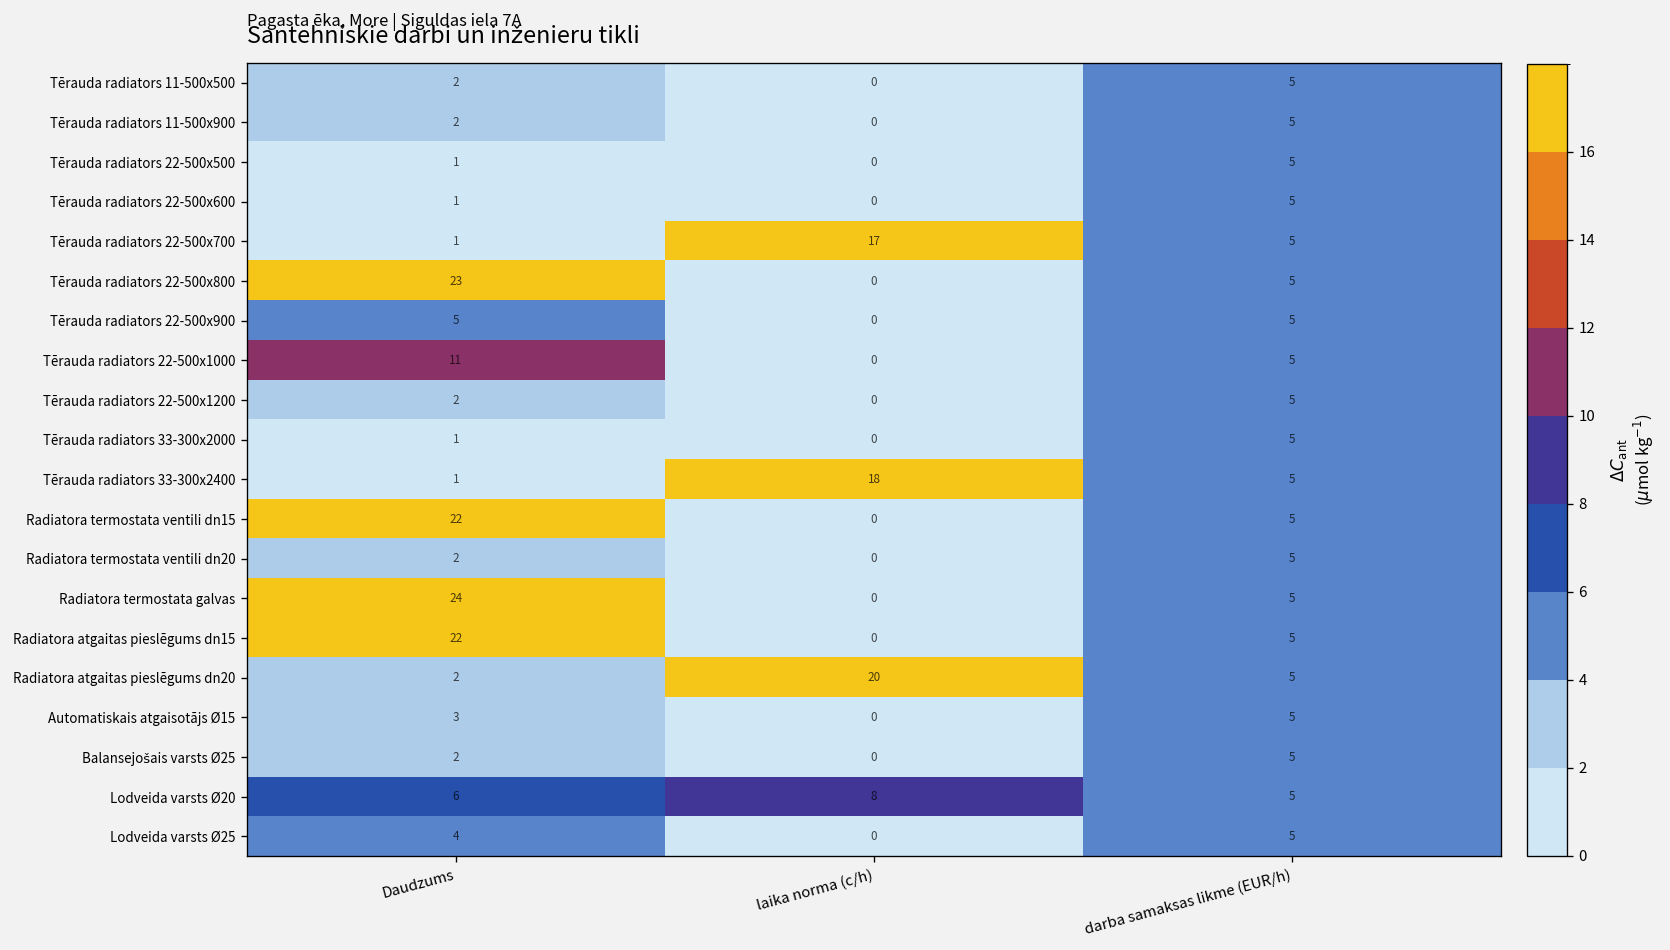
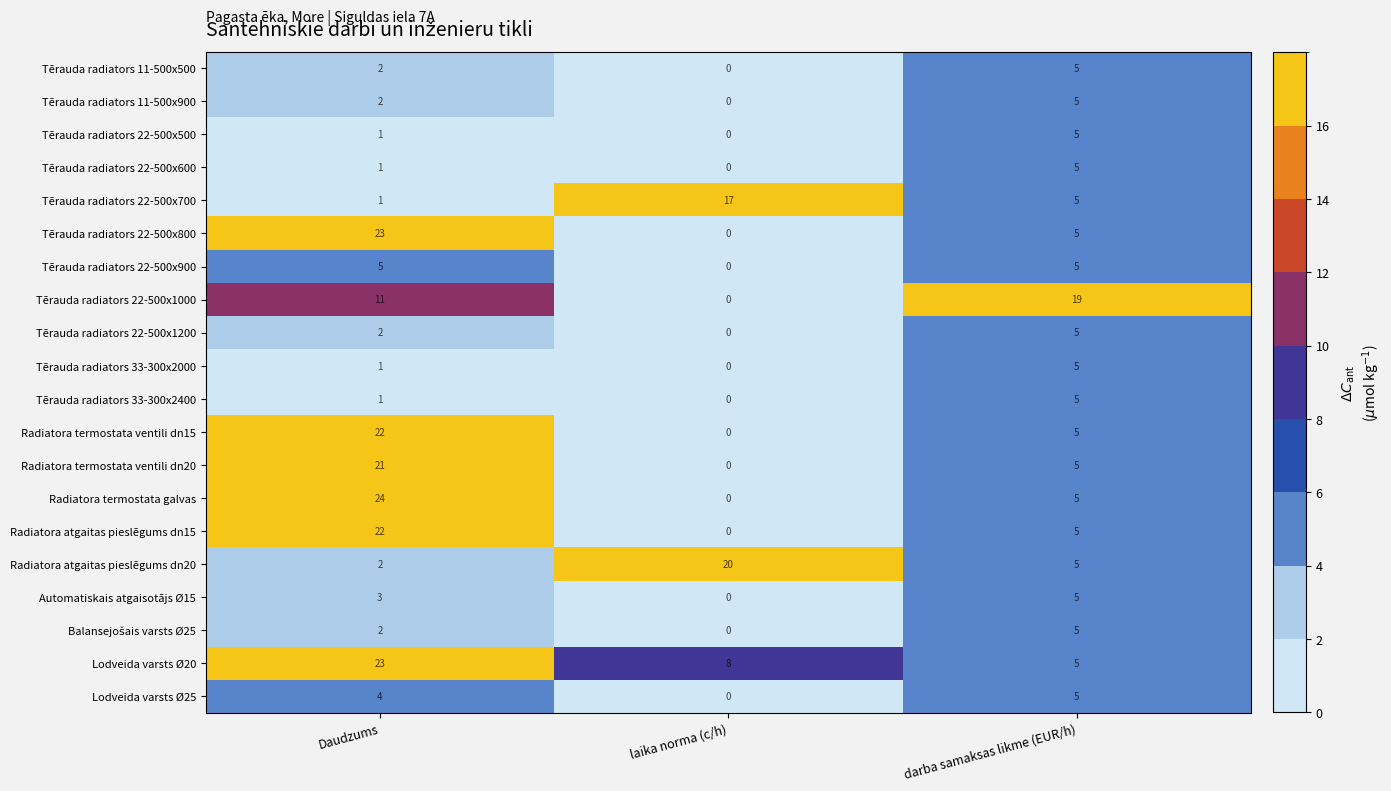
Tērauda radiators 22-500x1000, darba samaksas likme (EUR/h): 5 -> 19
Tērauda radiators 33-300x2400, laika norma (c/h): 18 -> 0
Radiatora termostata ventili dn20, Daudzums: 2 -> 21
Lodveida varsts Ø20, Daudzums: 6 -> 23
